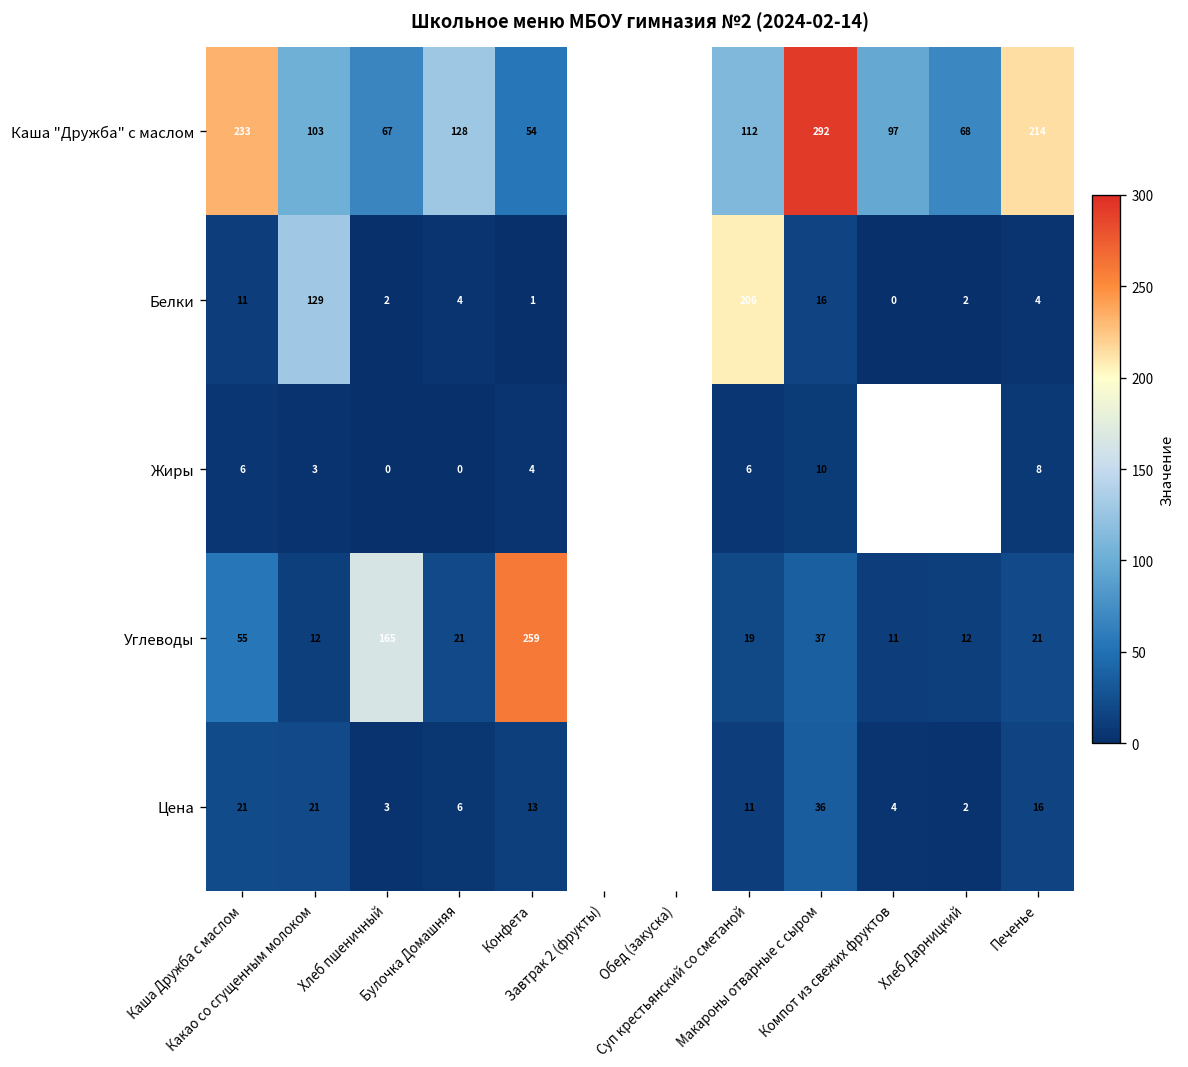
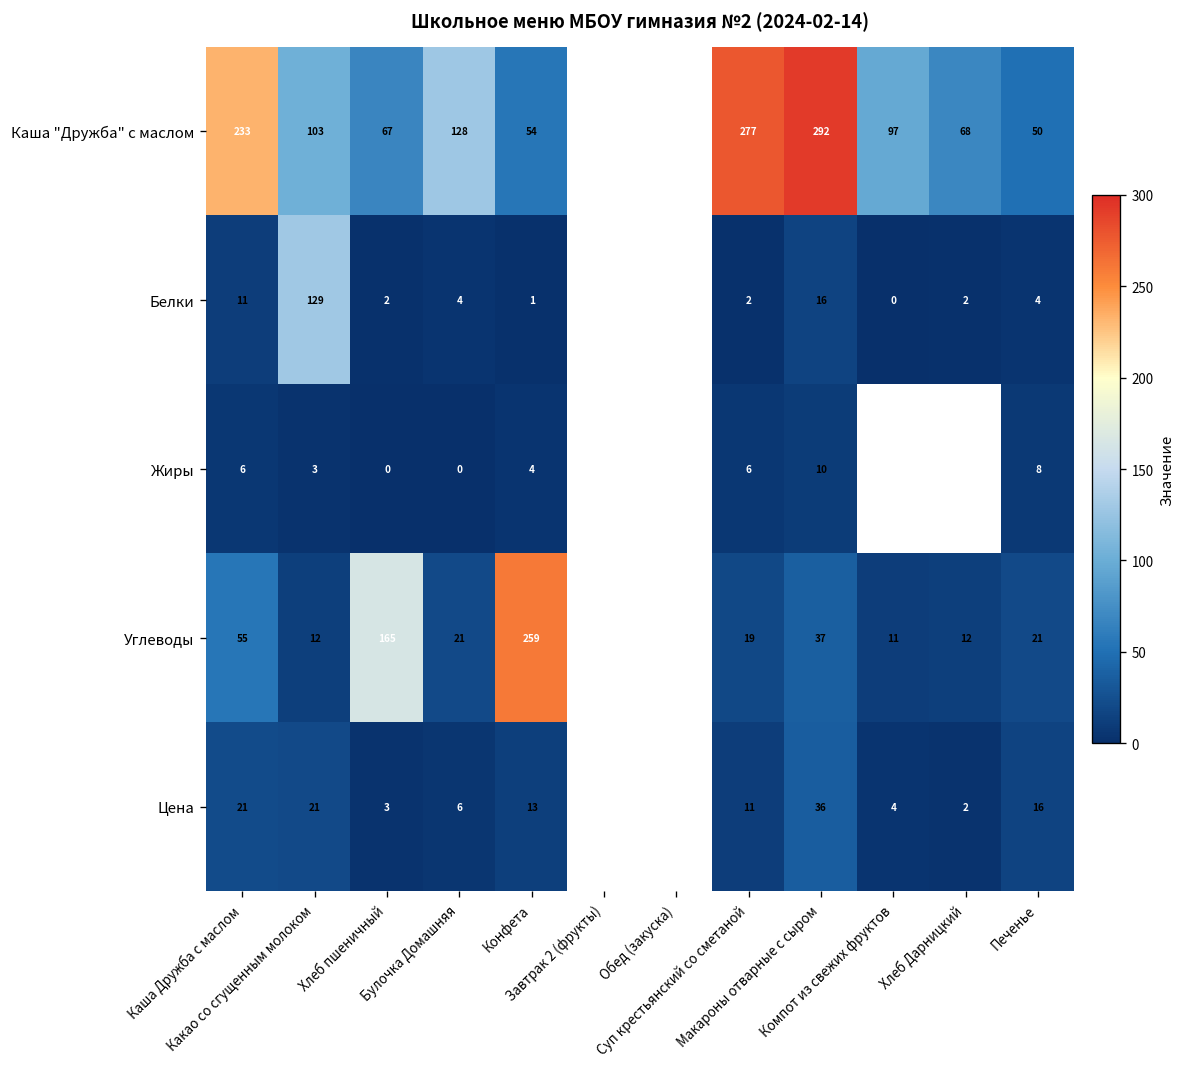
Каша "Дружба" с маслом, Суп крестьянский со сметаной: 112 -> 277
Каша "Дружба" с маслом, Печенье: 214 -> 50
Белки, Суп крестьянский со сметаной: 206 -> 2
